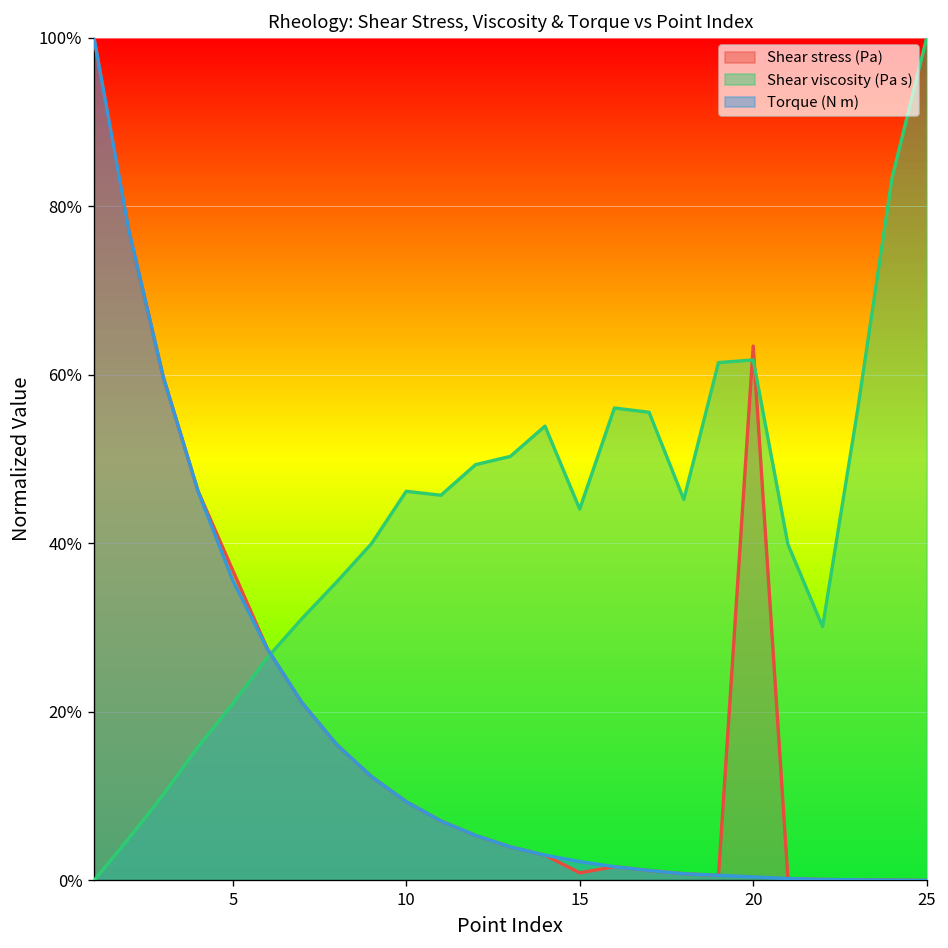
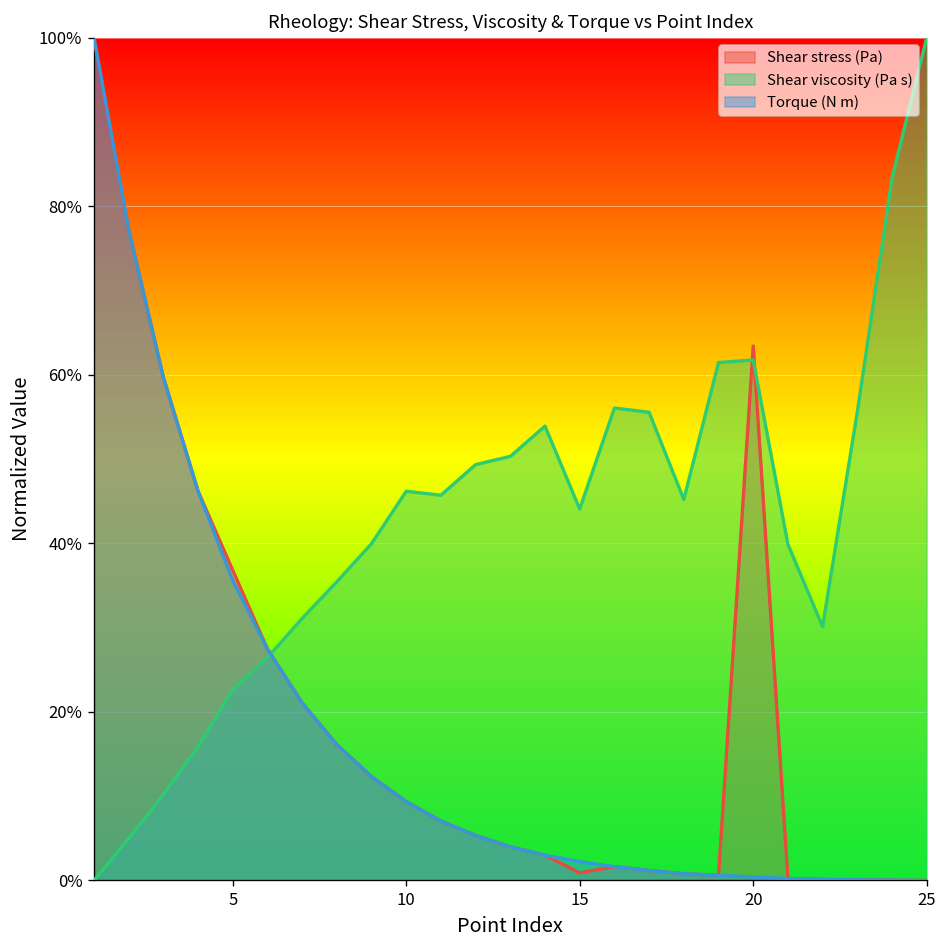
Shear viscosity (Pa s), 5: 21% -> 23%
